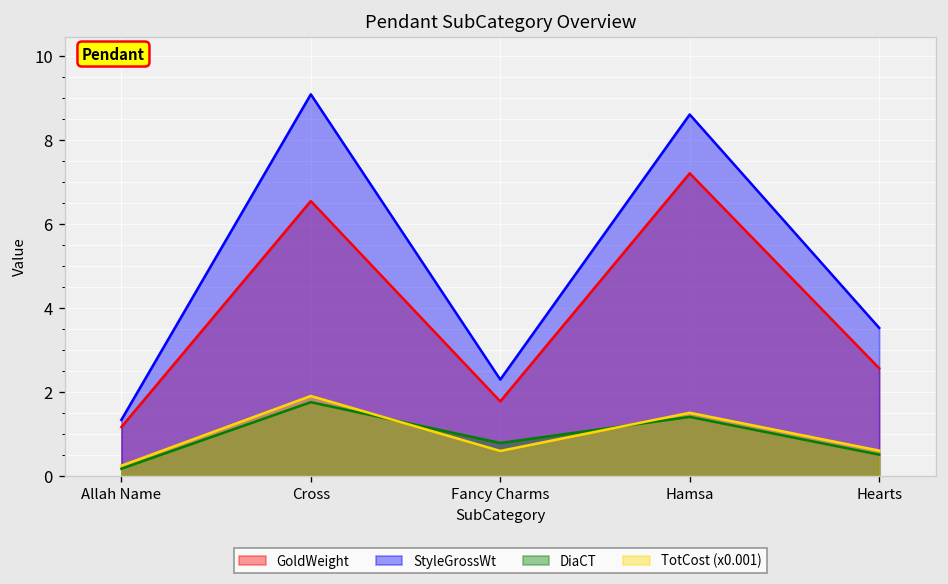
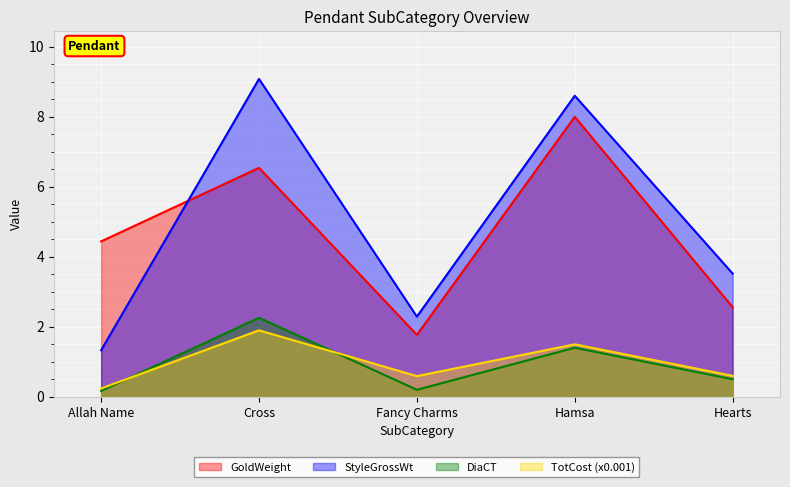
GoldWeight, Allah Name: 1.2 -> 4.4
DiaCT, Cross: 1.8 -> 2.3
DiaCT, Fancy Charms: 0.8 -> 0.2
GoldWeight, Hamsa: 7.2 -> 8.0
